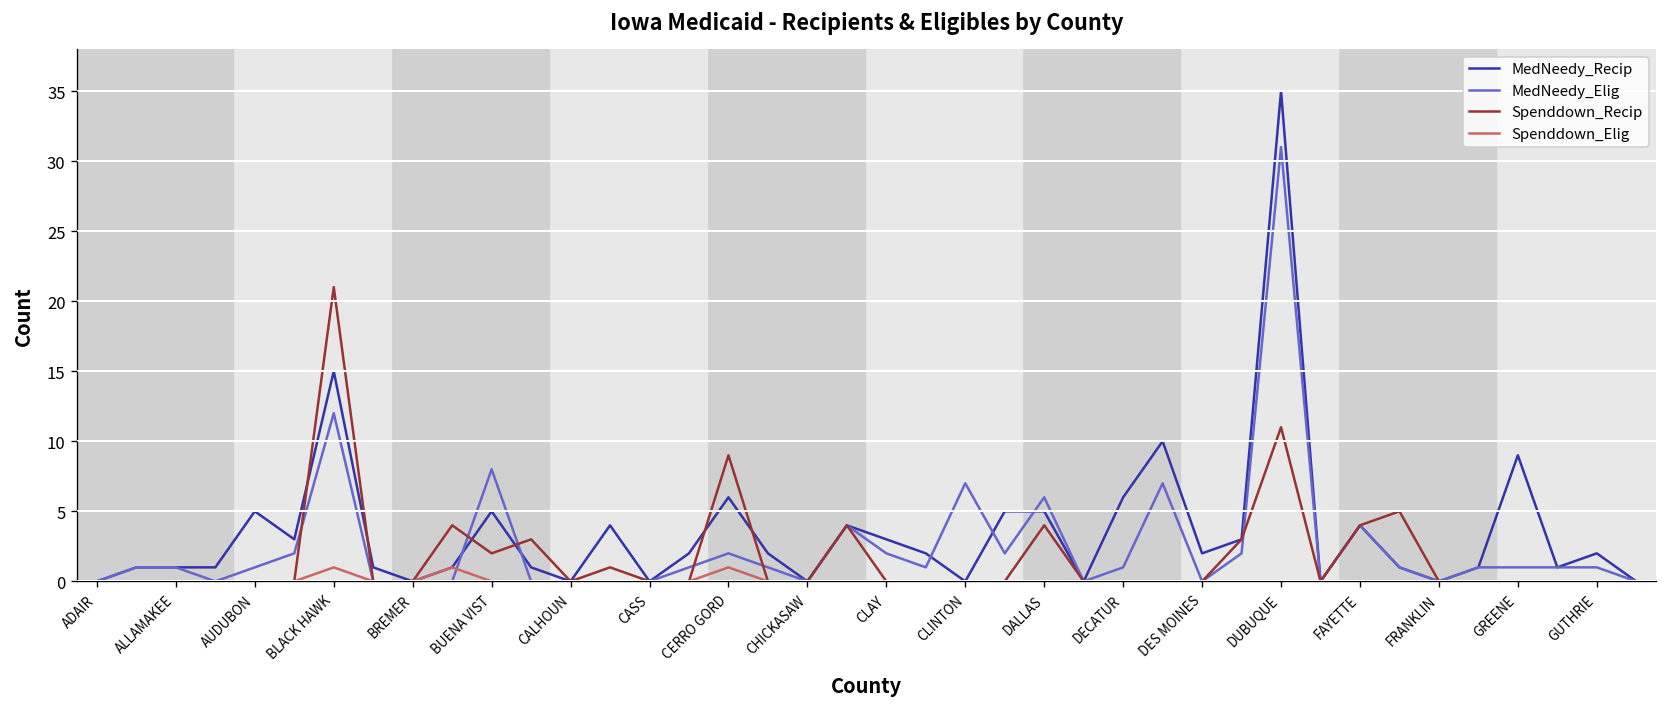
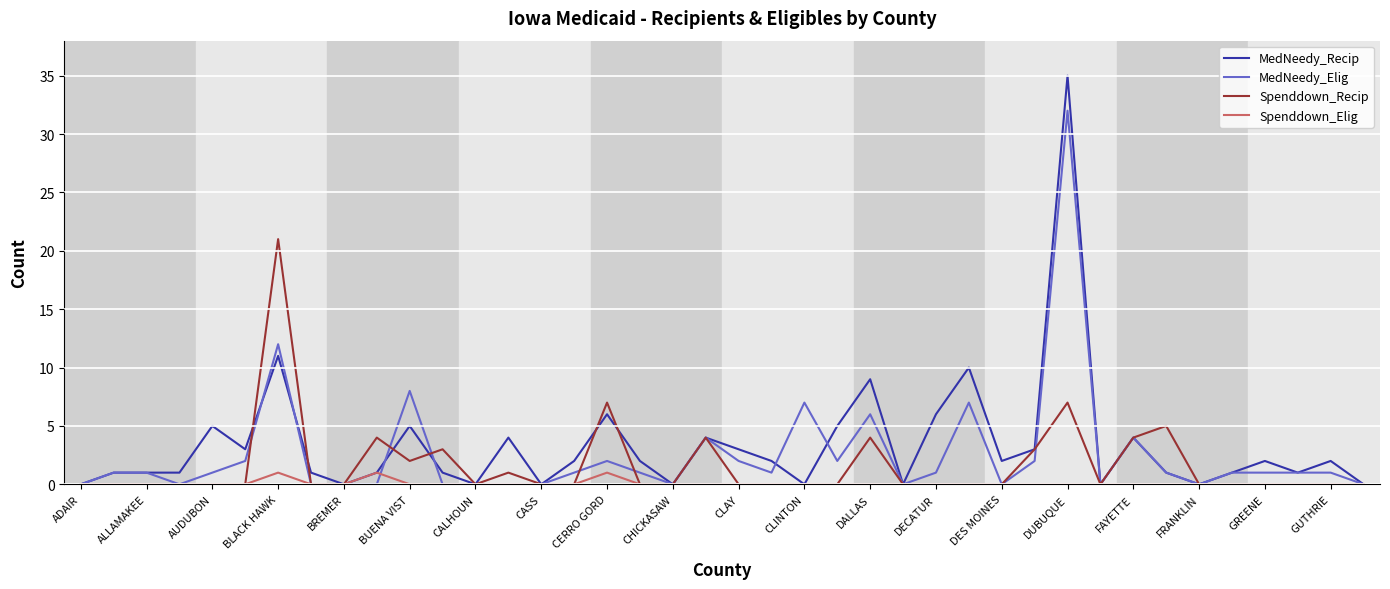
MedNeedy_Recip, BLACK HAWK: 15 -> 11
Spenddown_Recip, CERRO GORD: 9 -> 7
MedNeedy_Recip, DALLAS: 5 -> 9
MedNeedy_Elig, DUBUQUE: 31 -> 32
Spenddown_Recip, DUBUQUE: 11 -> 7
MedNeedy_Recip, GREENE: 9 -> 2
